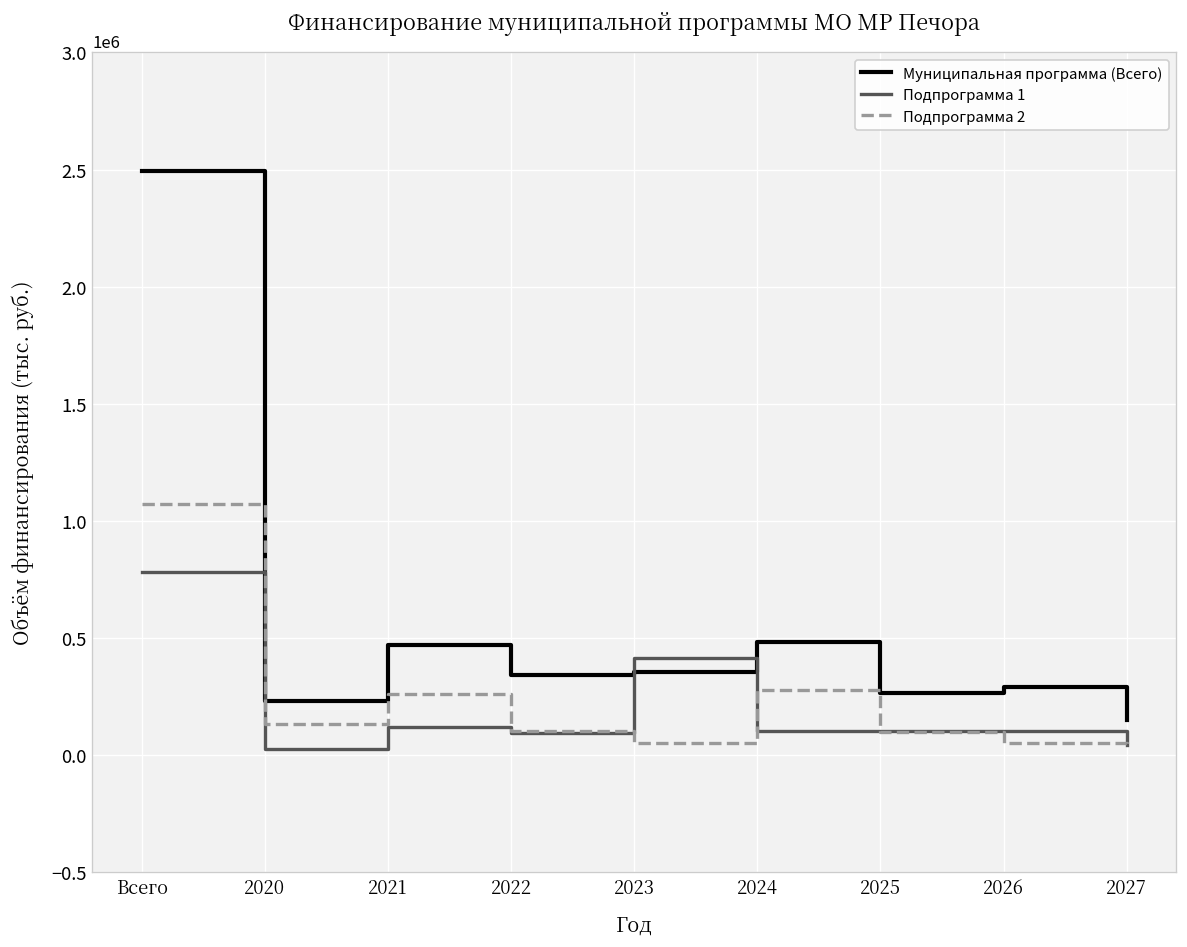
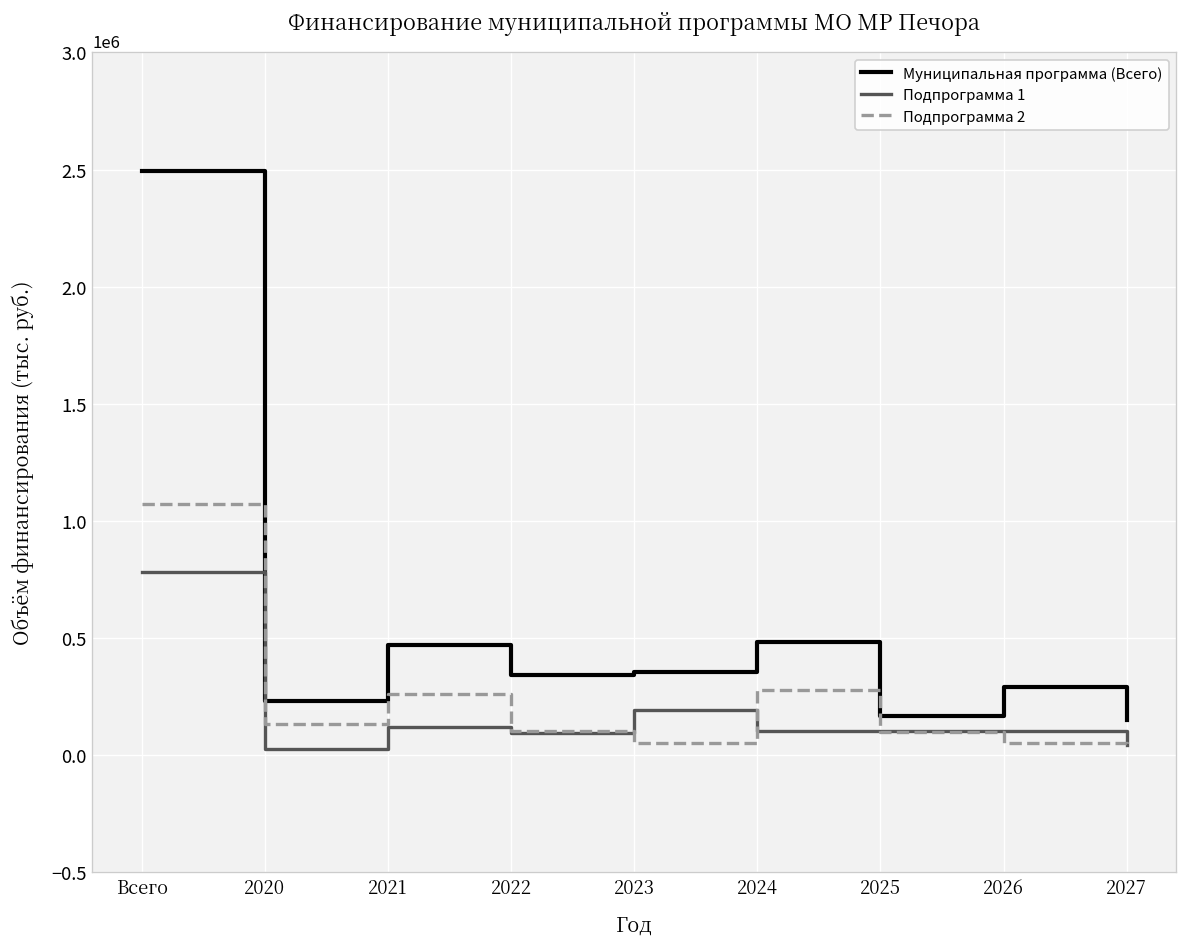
Подпрограмма 1, 2023: 410000 -> 190000
Муниципальная программа (Всего), 2025: 260000 -> 160000
